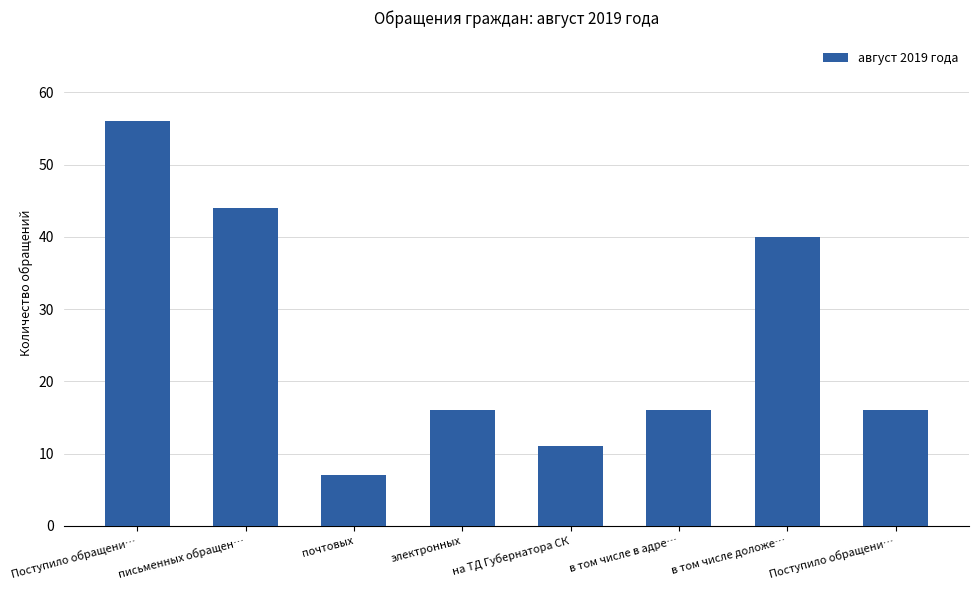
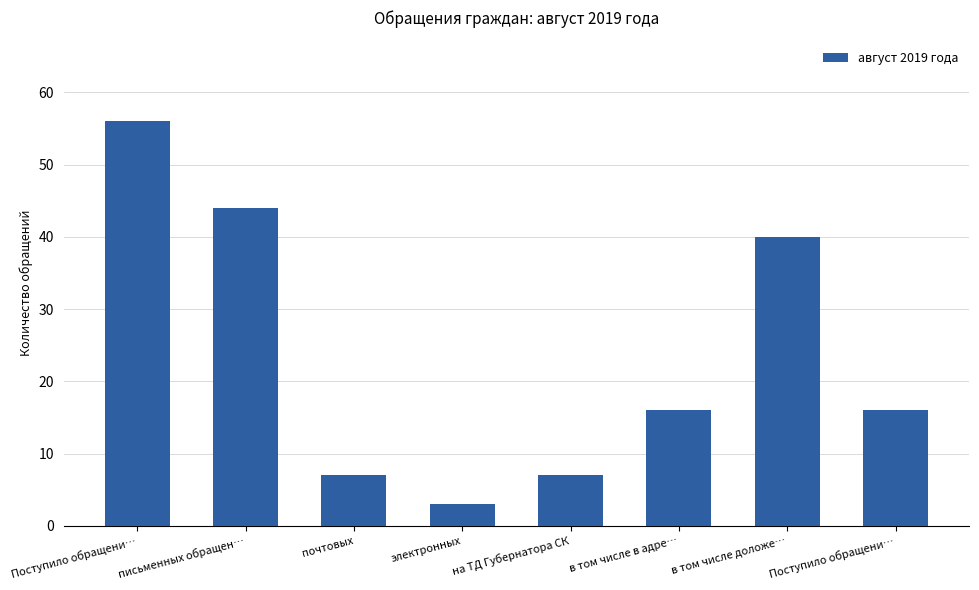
электронных: 16 -> 3
на ТД Губернатора СК: 11 -> 7
